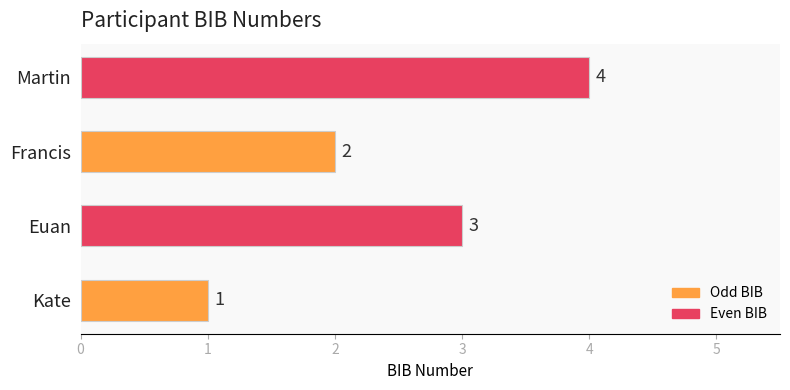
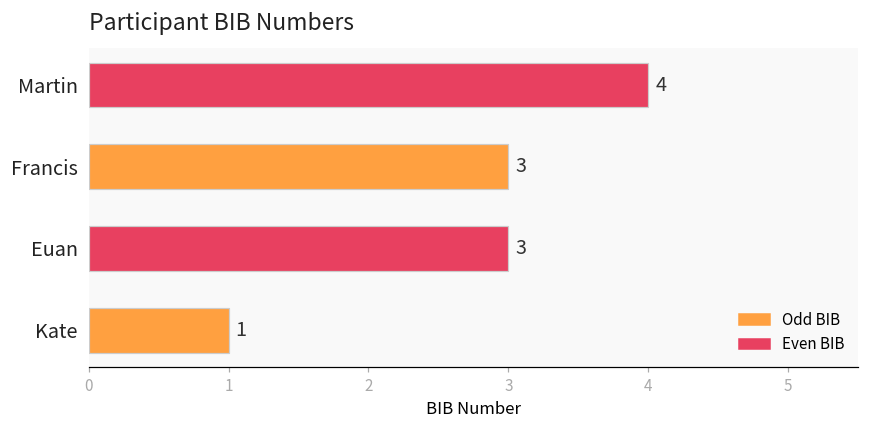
Francis: 2 -> 3
